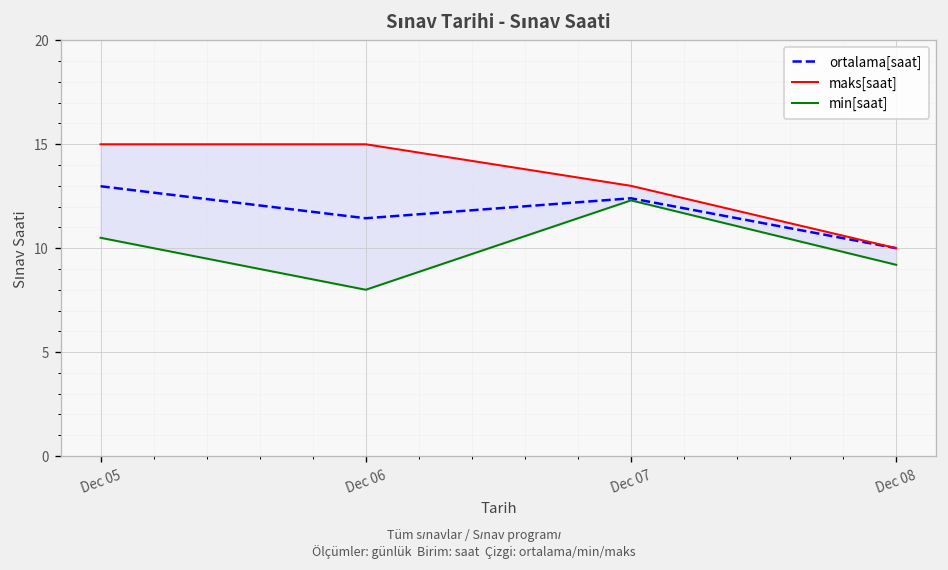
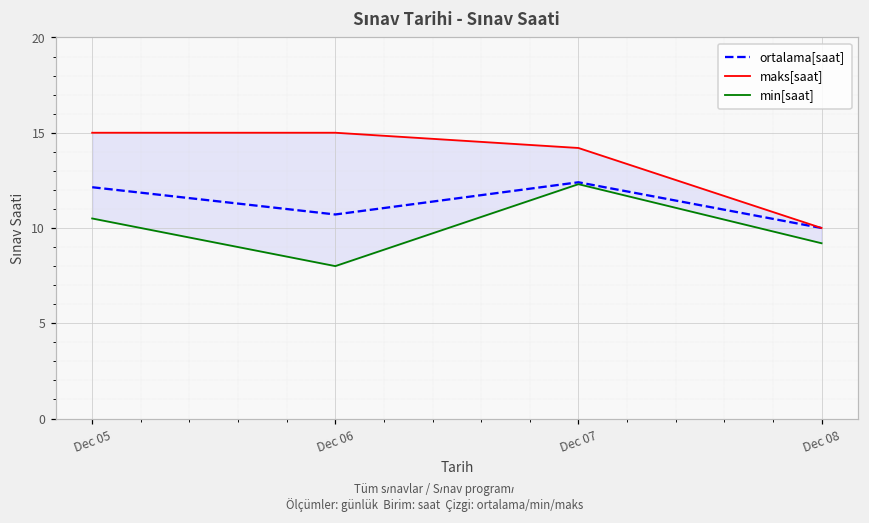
ortalama[saat], Dec 05: 13.0 -> 12.1
ortalama[saat], Dec 06: 11.4 -> 10.7
maks[saat], Dec 07: 13.0 -> 14.2
